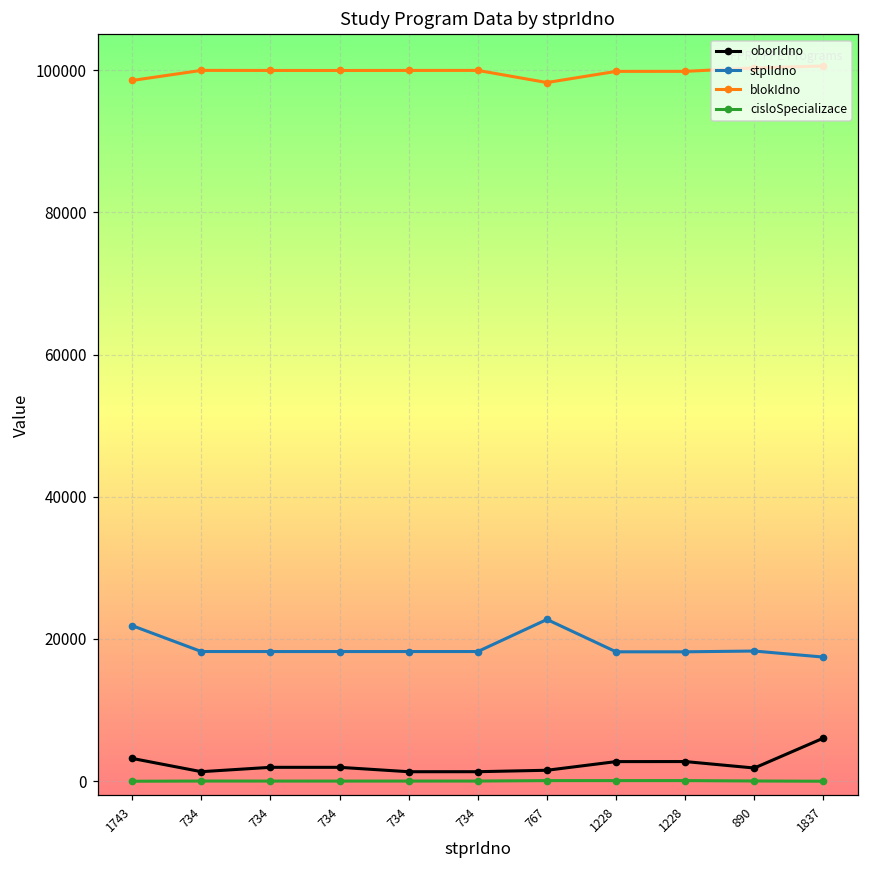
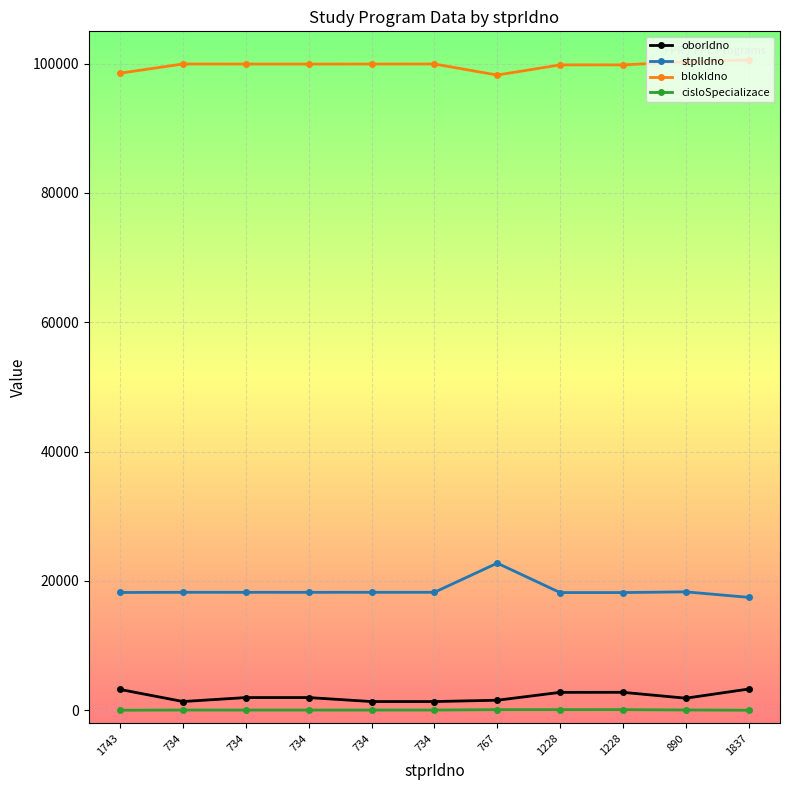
stplIdno, 1743: 22000 -> 18000
oborIdno, 1837: 6000 -> 3000
